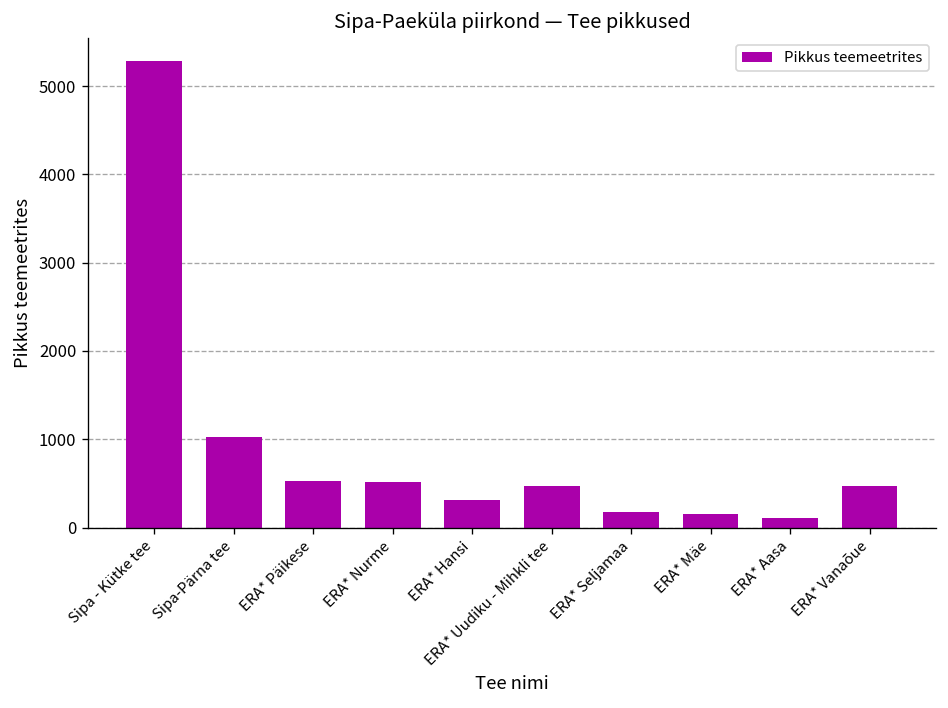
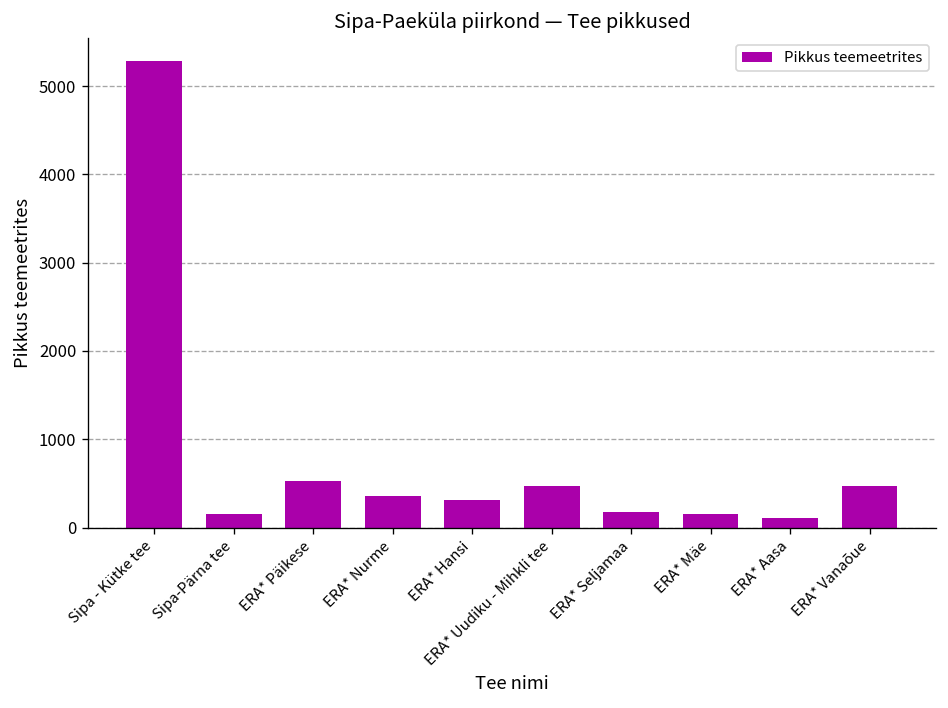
Sipa-Pärna tee: 1000 -> 200
ERA* Nurme: 500 -> 400
